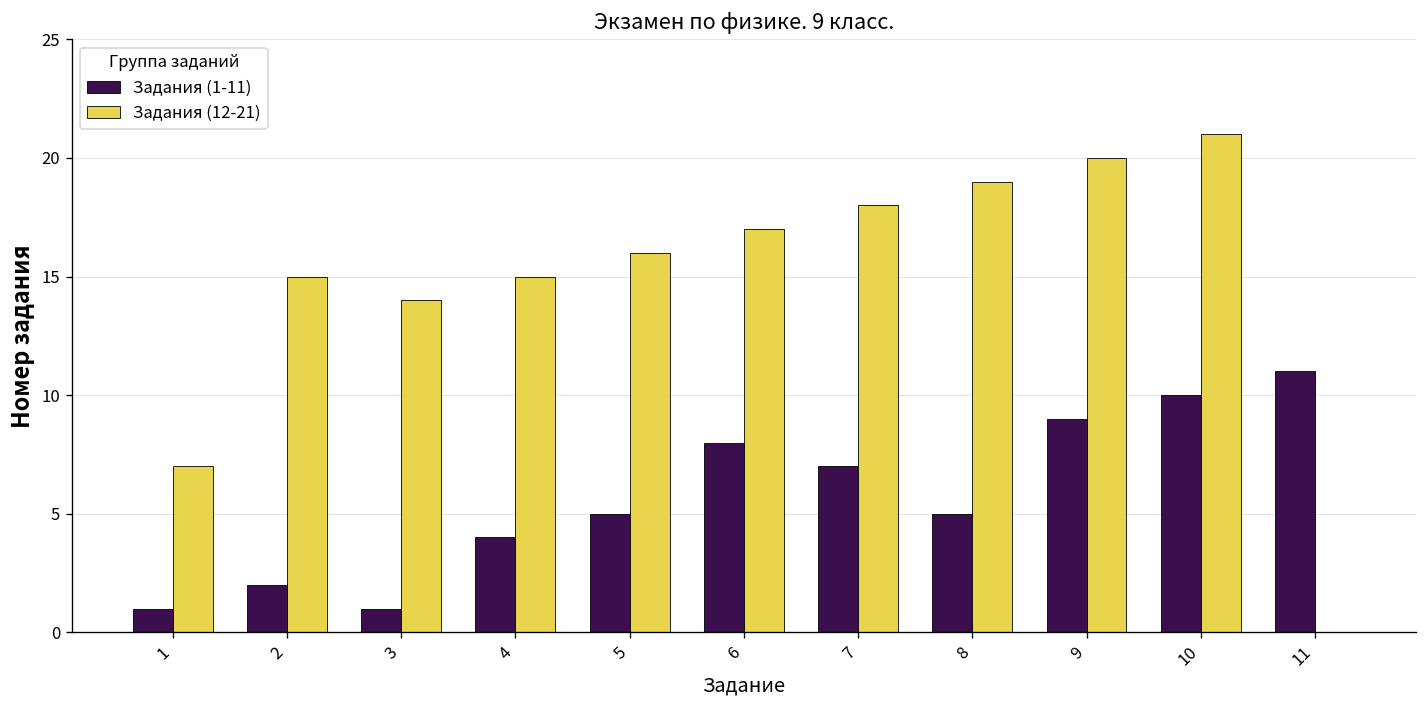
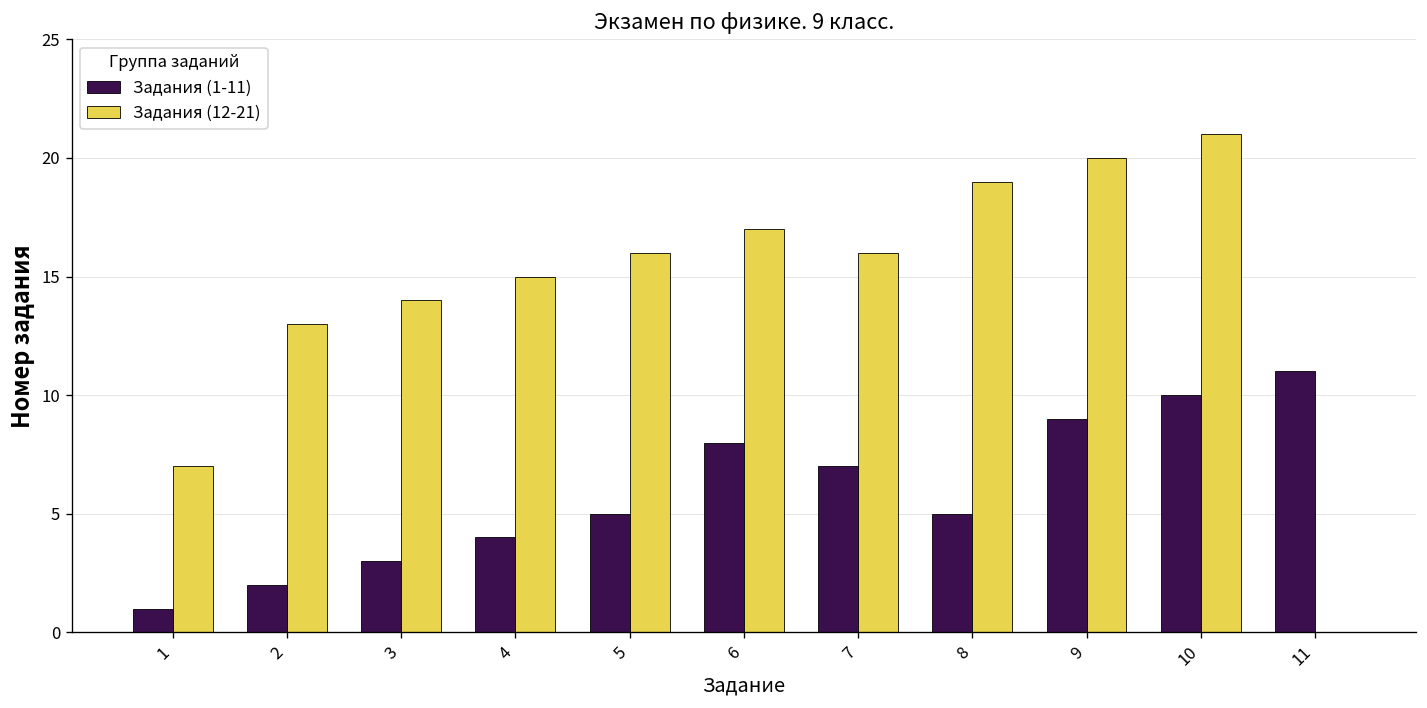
Задания (12-21), 2: 15 -> 13
Задания (1-11), 3: 1 -> 3
Задания (12-21), 7: 18 -> 16
